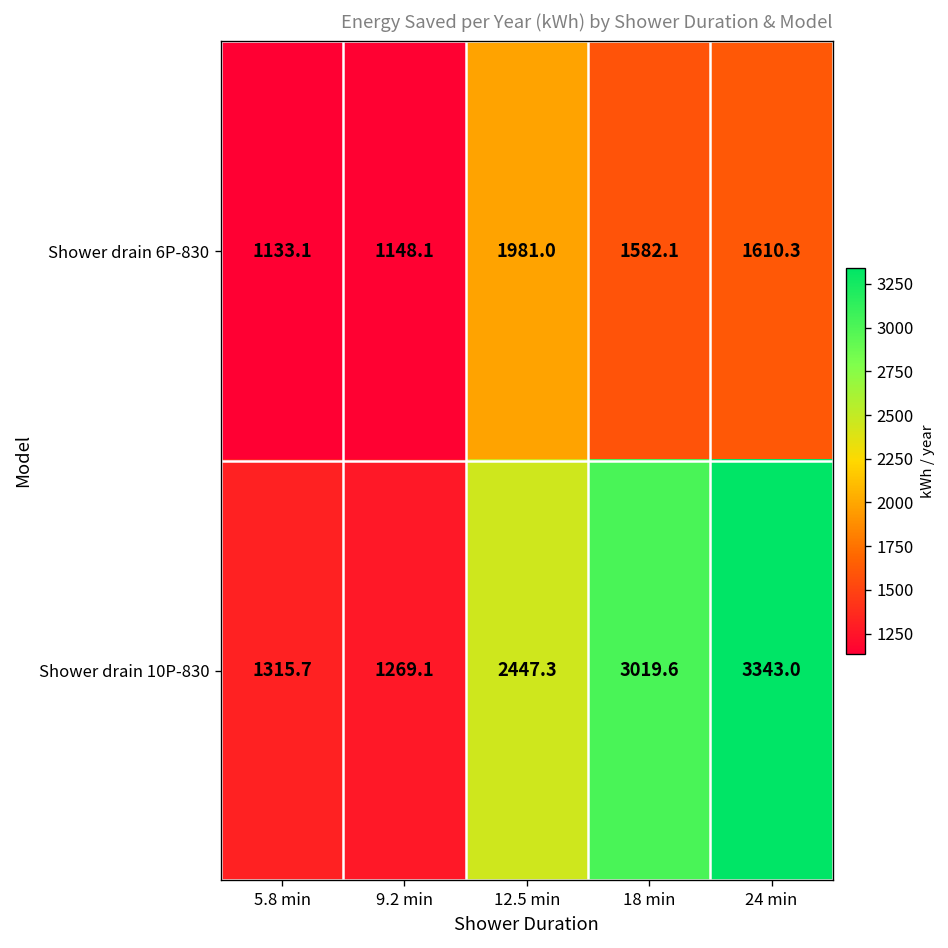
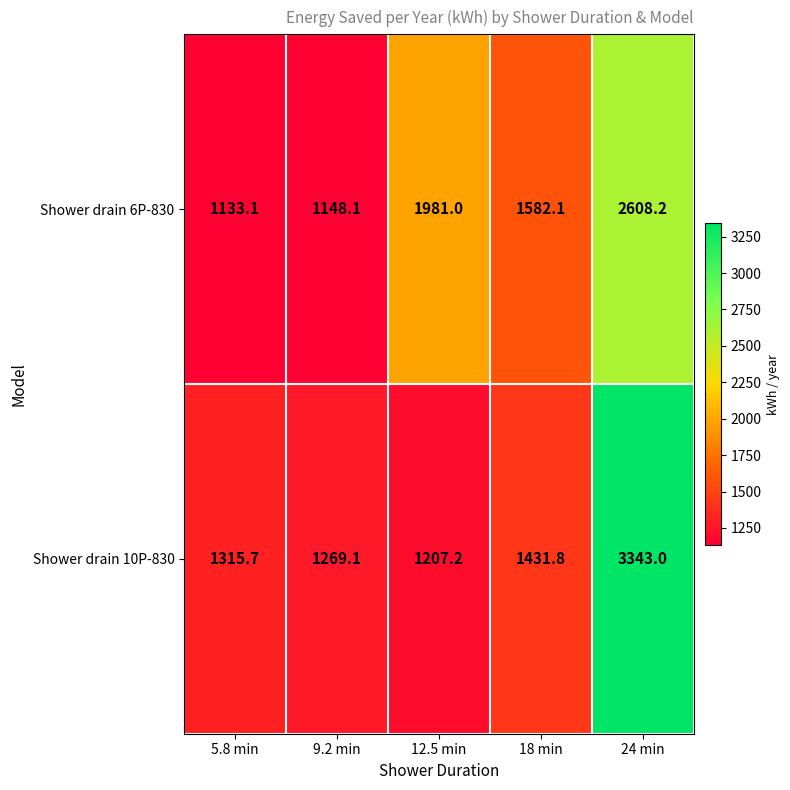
Shower drain 6P-830, 24 min: 1610.3 -> 2608.2
Shower drain 10P-830, 12.5 min: 2447.3 -> 1207.2
Shower drain 10P-830, 18 min: 3019.6 -> 1431.8
